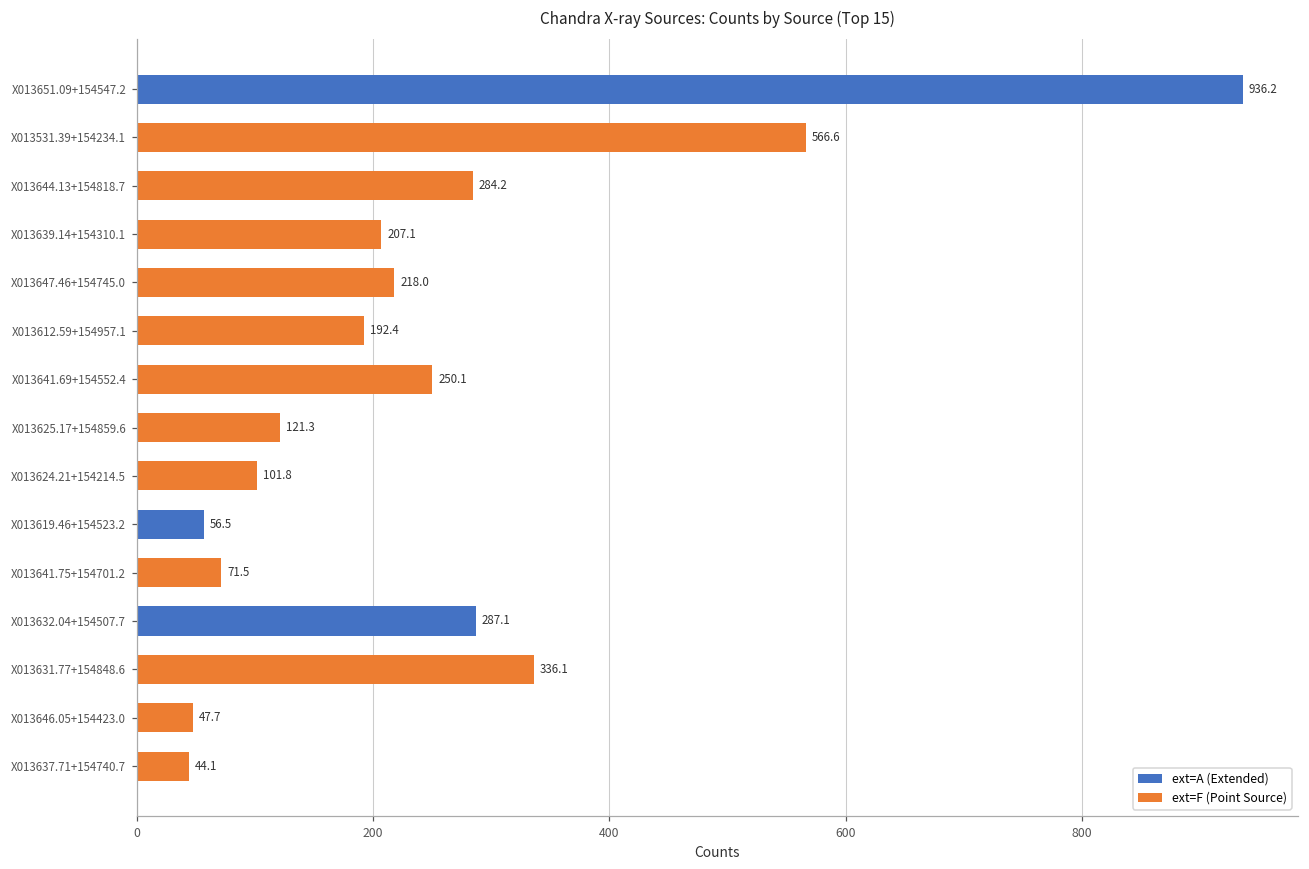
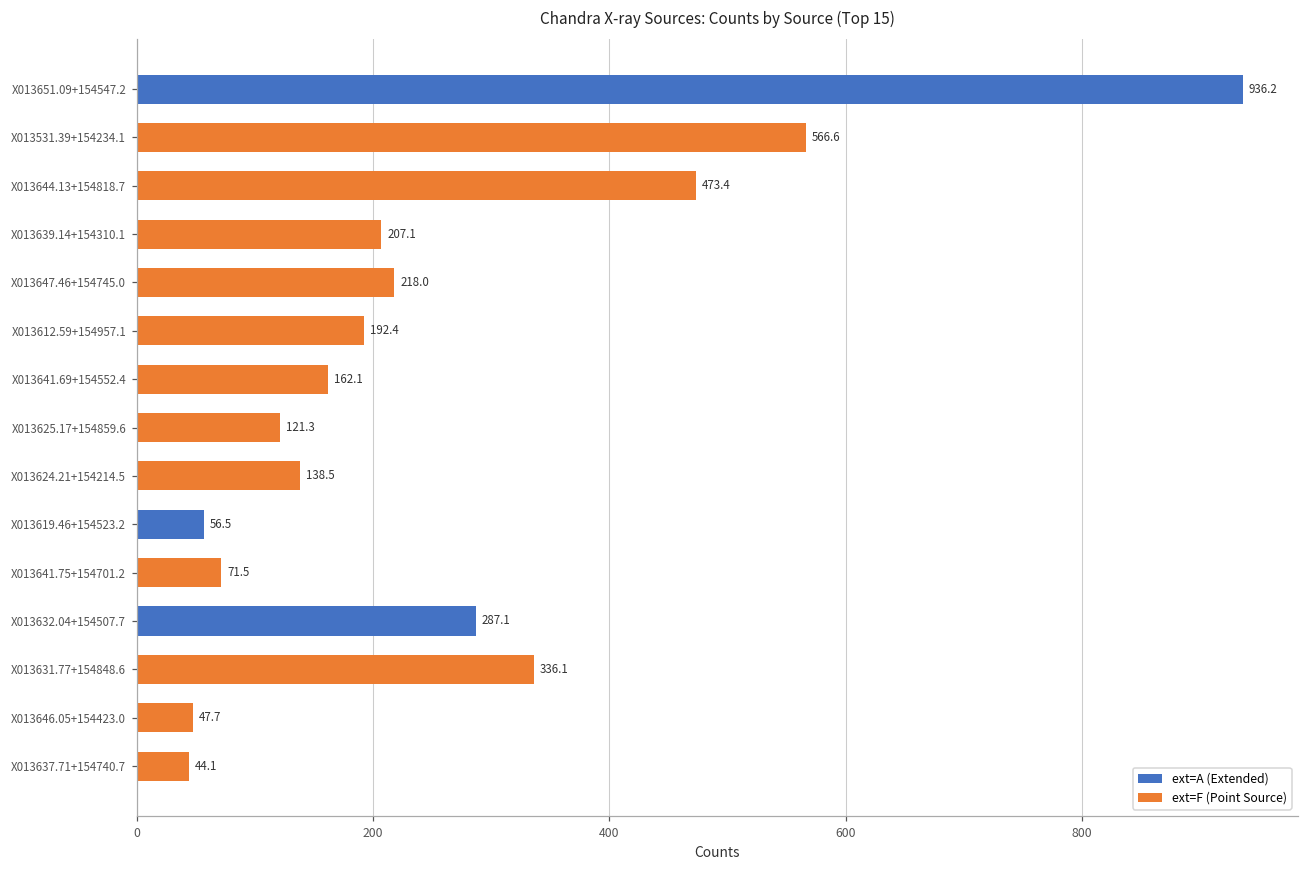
ext=F (Point Source), X013644.13+154818.7: 284.2 -> 473.4
ext=F (Point Source), X013641.69+154552.4: 250.1 -> 162.1
ext=F (Point Source), X013624.21+154214.5: 101.8 -> 138.5
